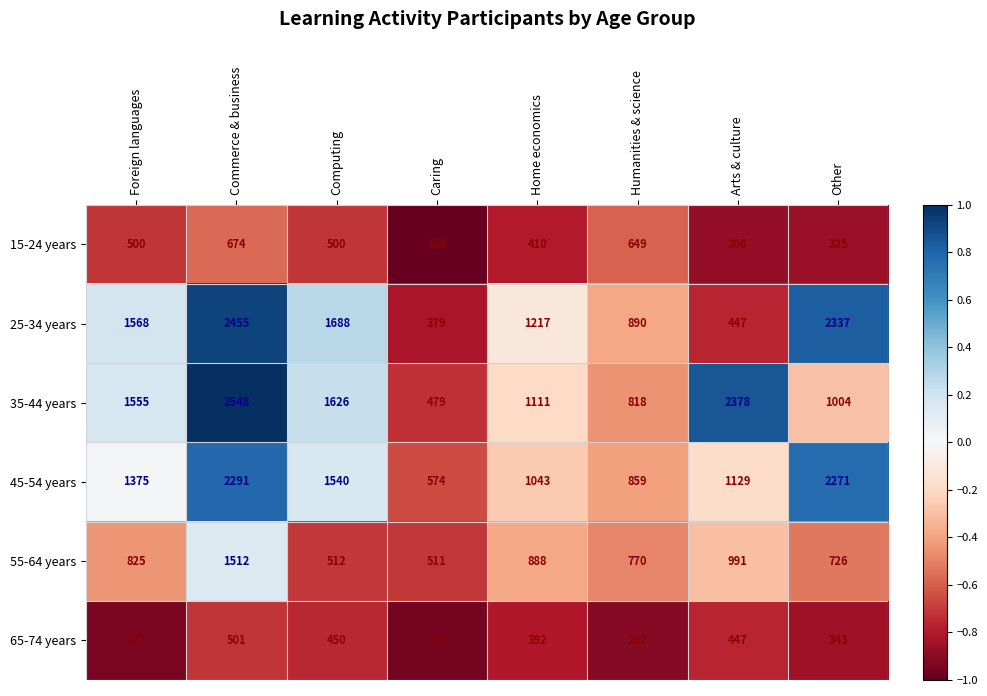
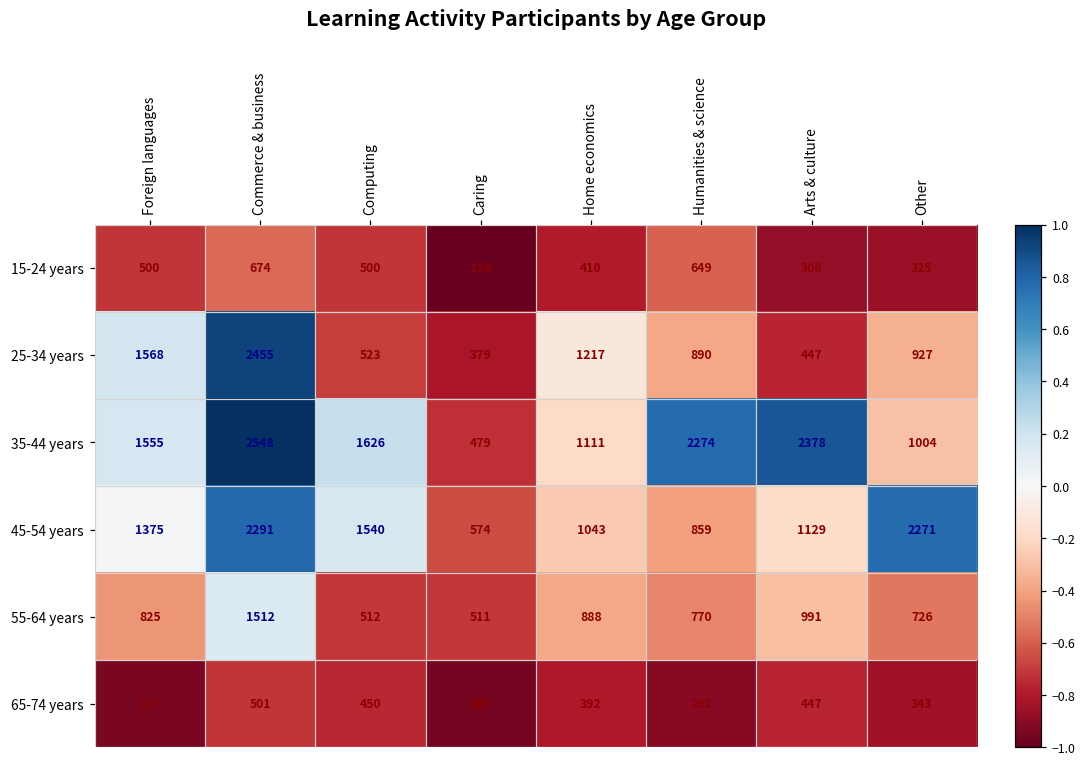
25-34 years, Computing: 1688 -> 523
25-34 years, Other: 2337 -> 927
35-44 years, Humanities & science: 818 -> 2274
